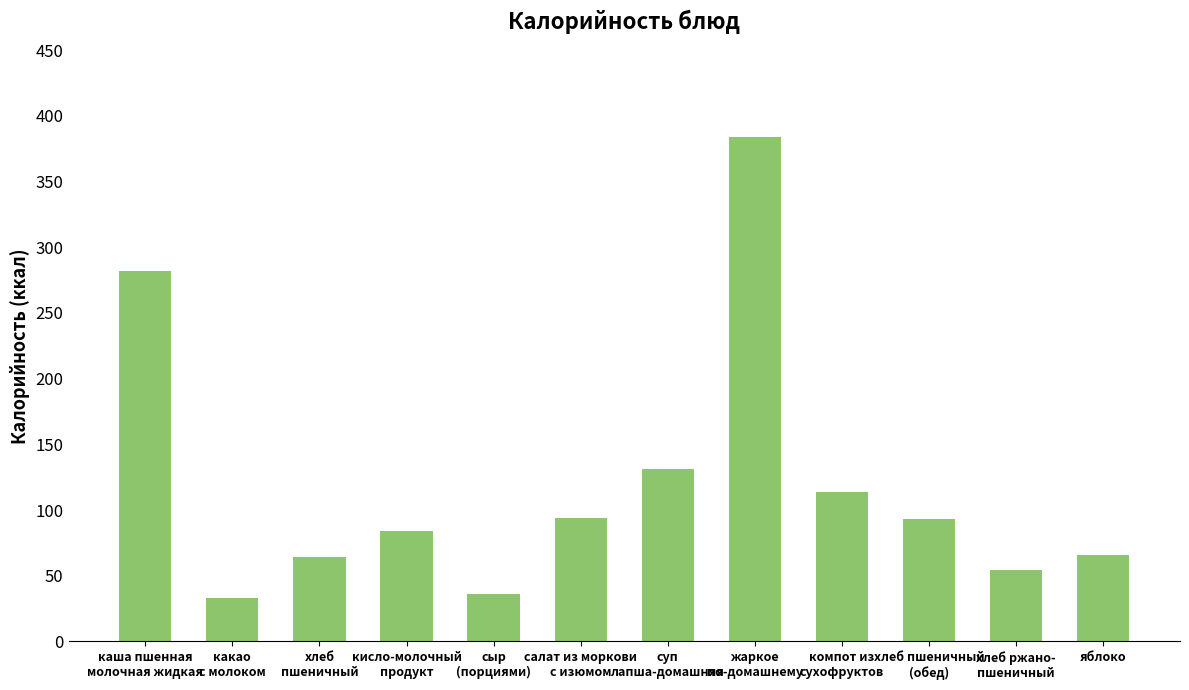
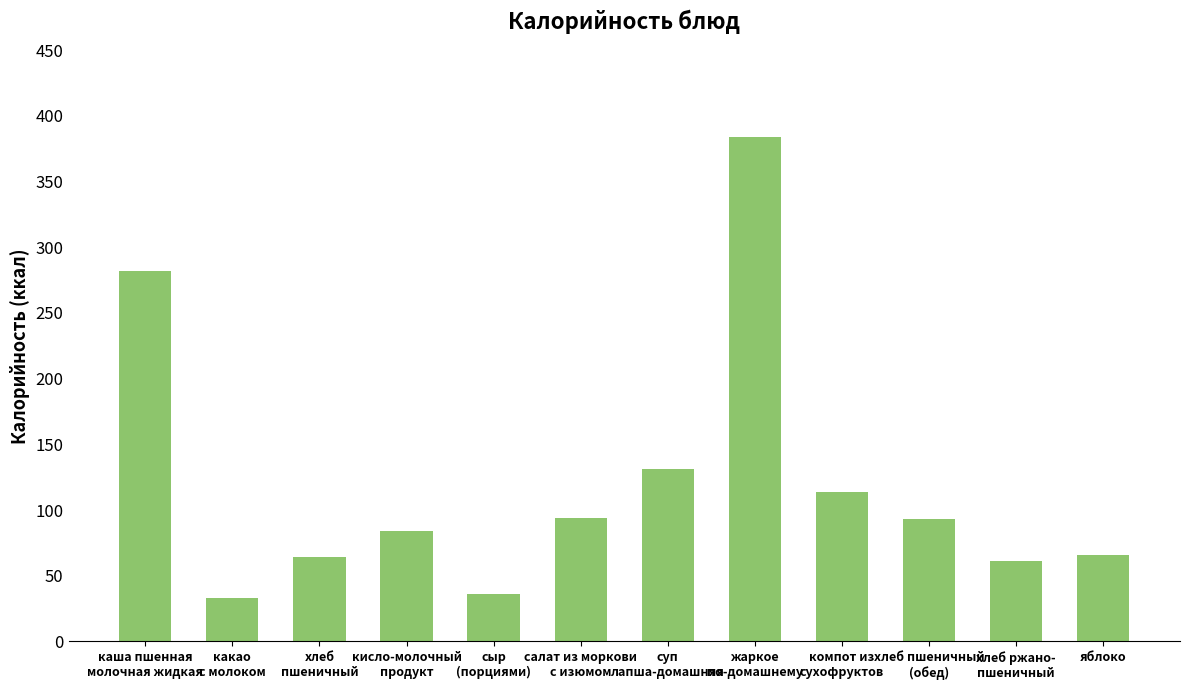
хлеб ржано- пшеничный: 54 -> 61
